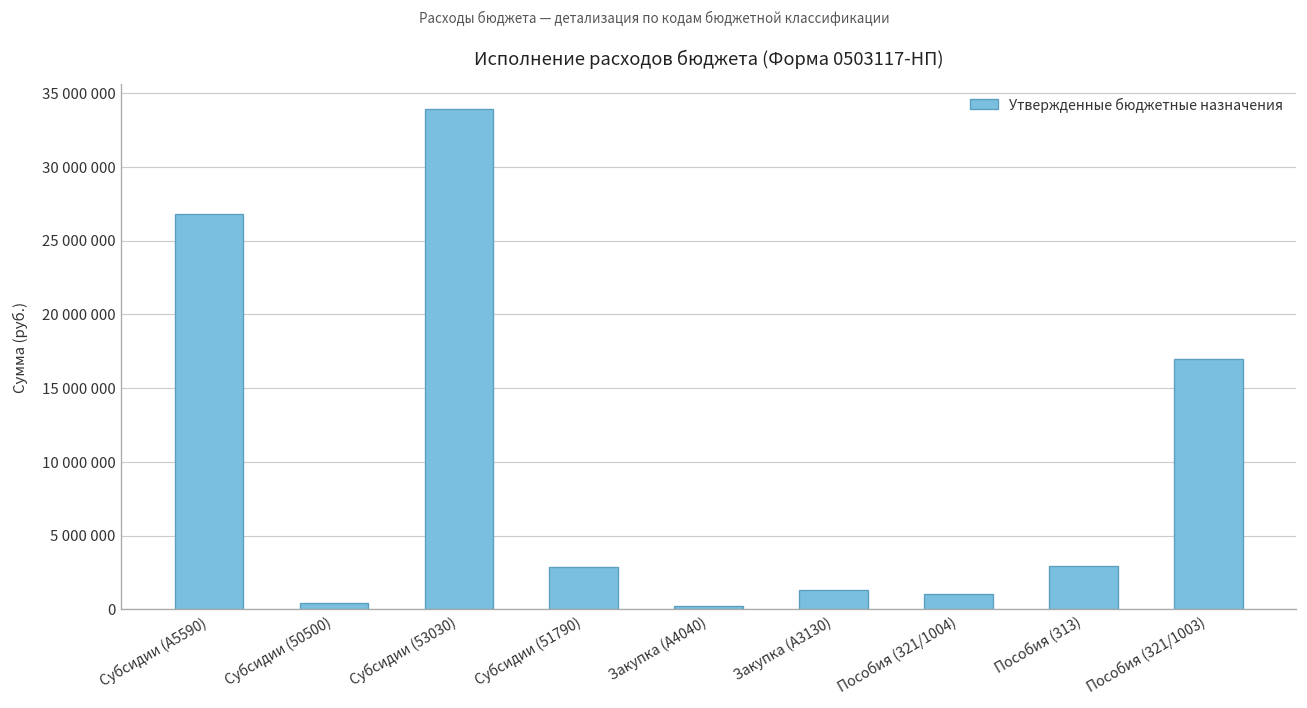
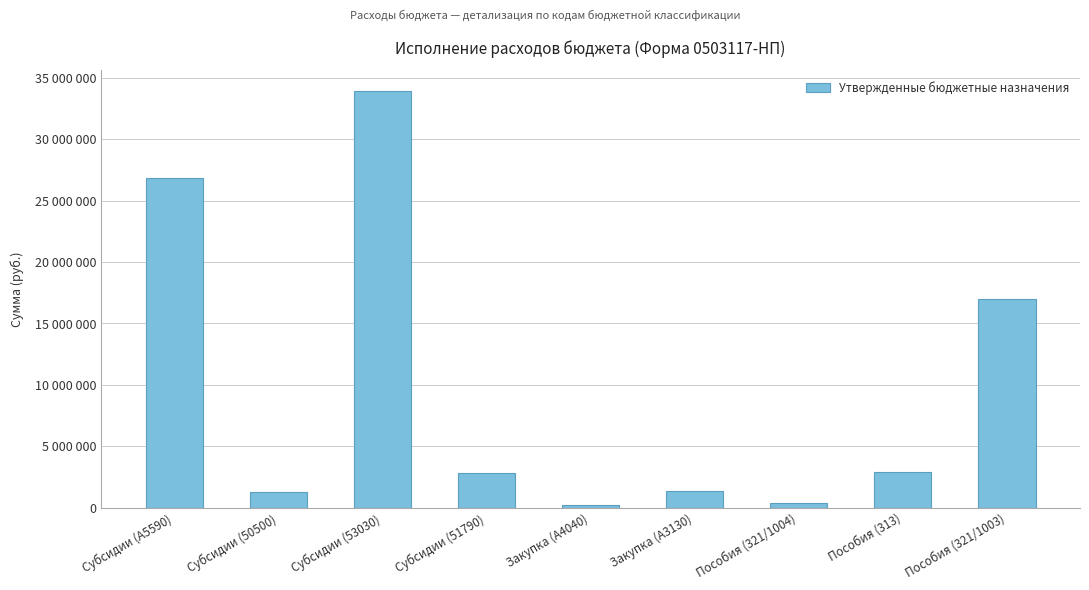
Субсидии (50500): 400000 -> 1200000
Пособия (321/1004): 1000000 -> 400000
